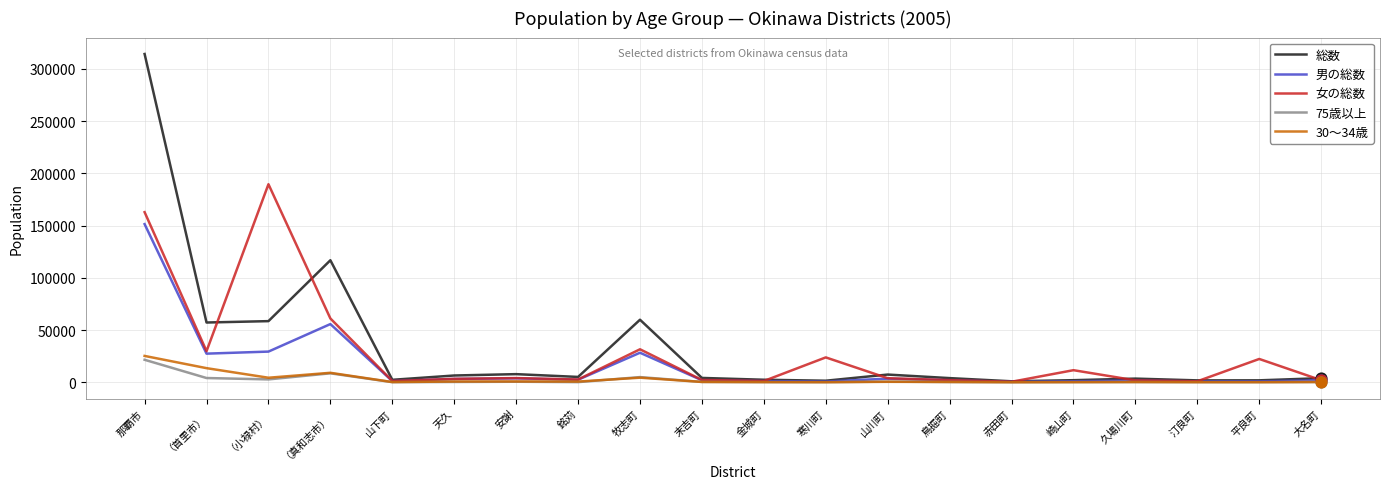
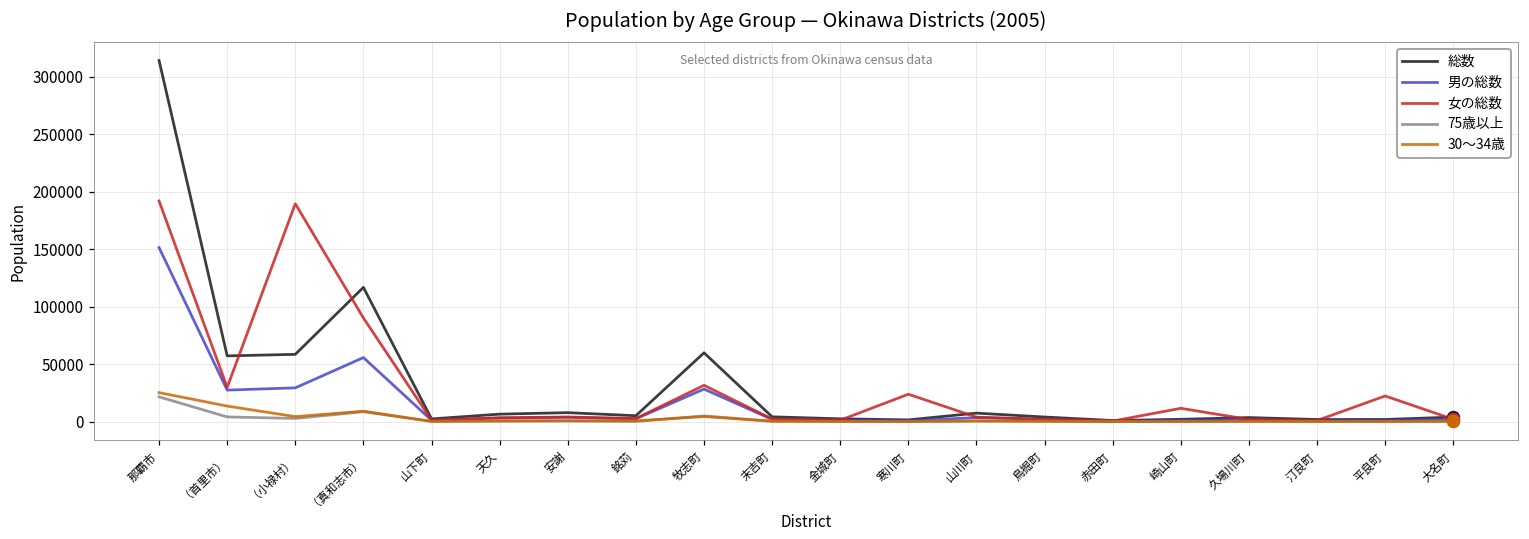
女の総数, 那覇市: 163000 -> 192000
女の総数, （真和志市）: 61000 -> 90000
